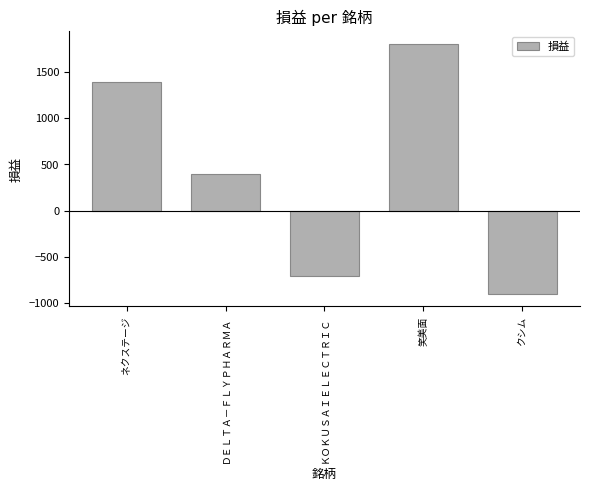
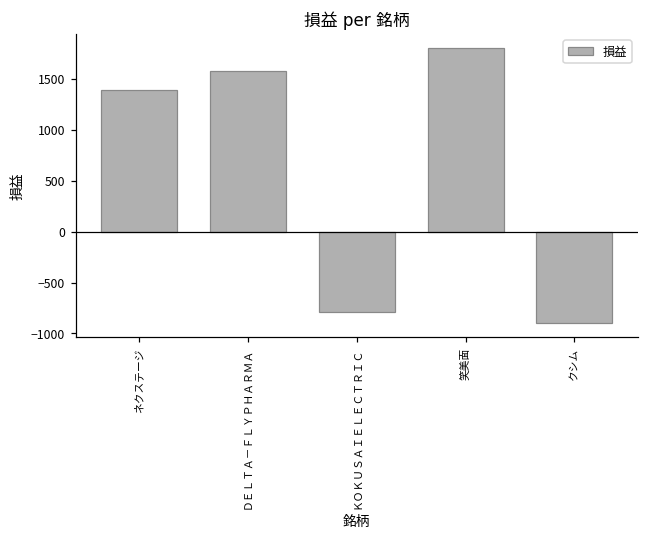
ＤＥＬＴＡ－ＦＬＹＰＨＡＲＭＡ: 400 -> 1600
ＫＯＫＵＳＡＩＥＬＥＣＴＲＩＣ: -700 -> -800
